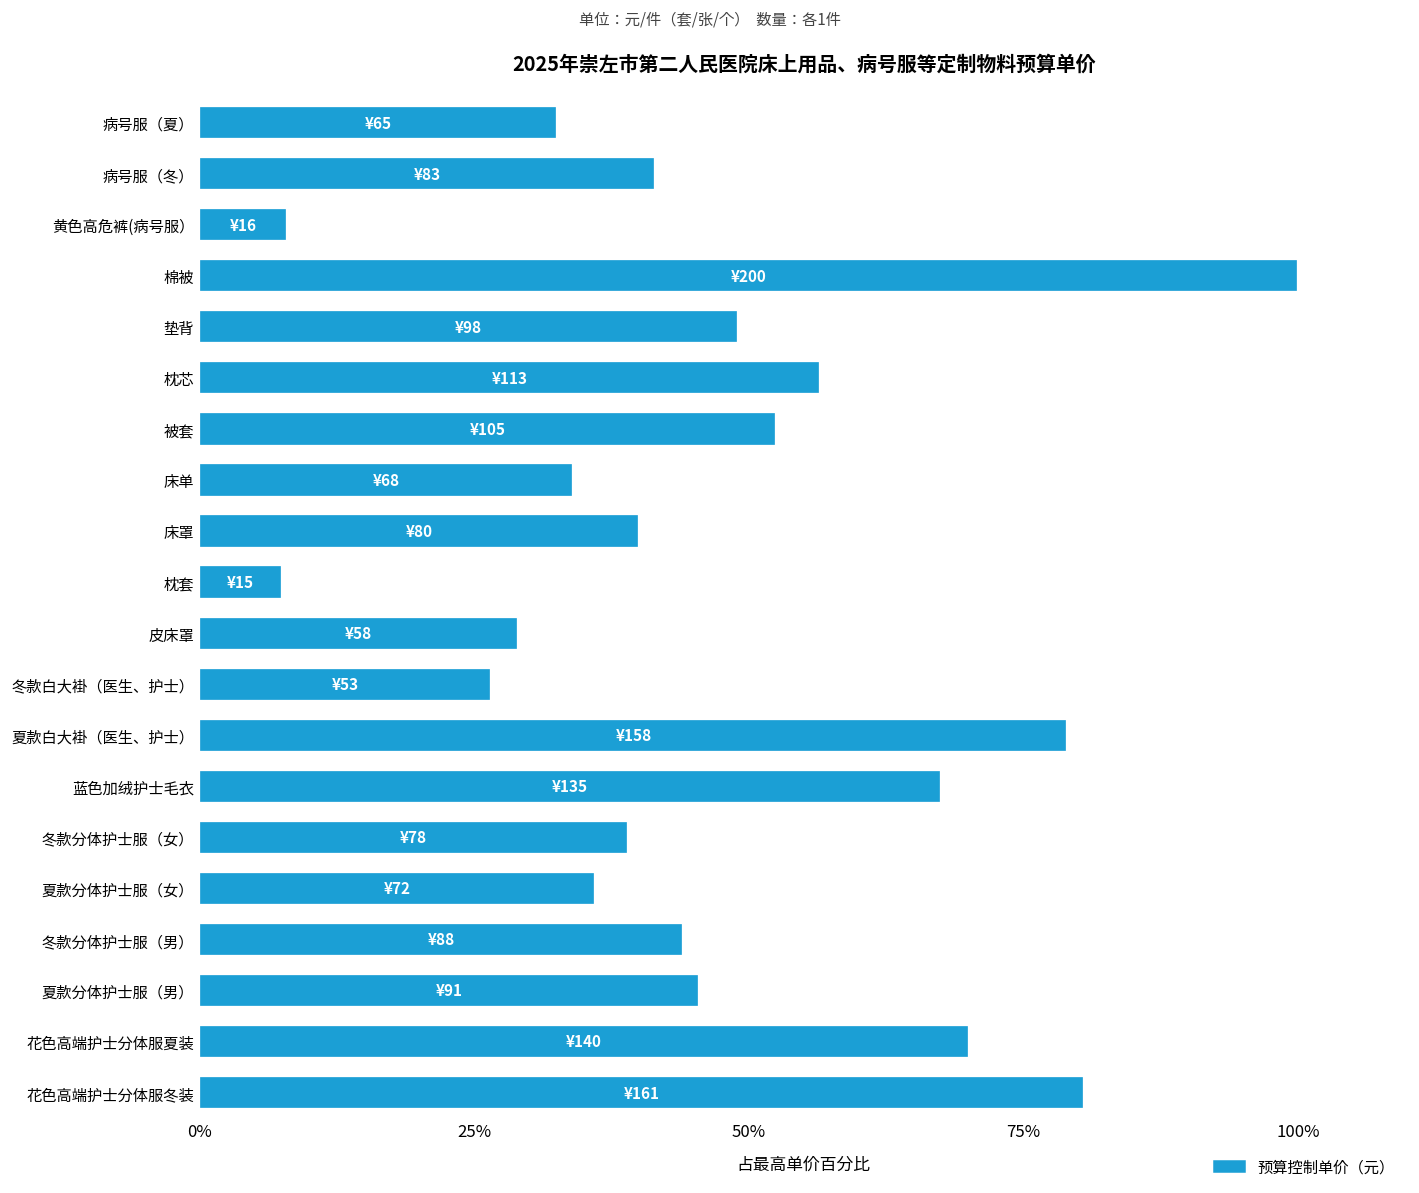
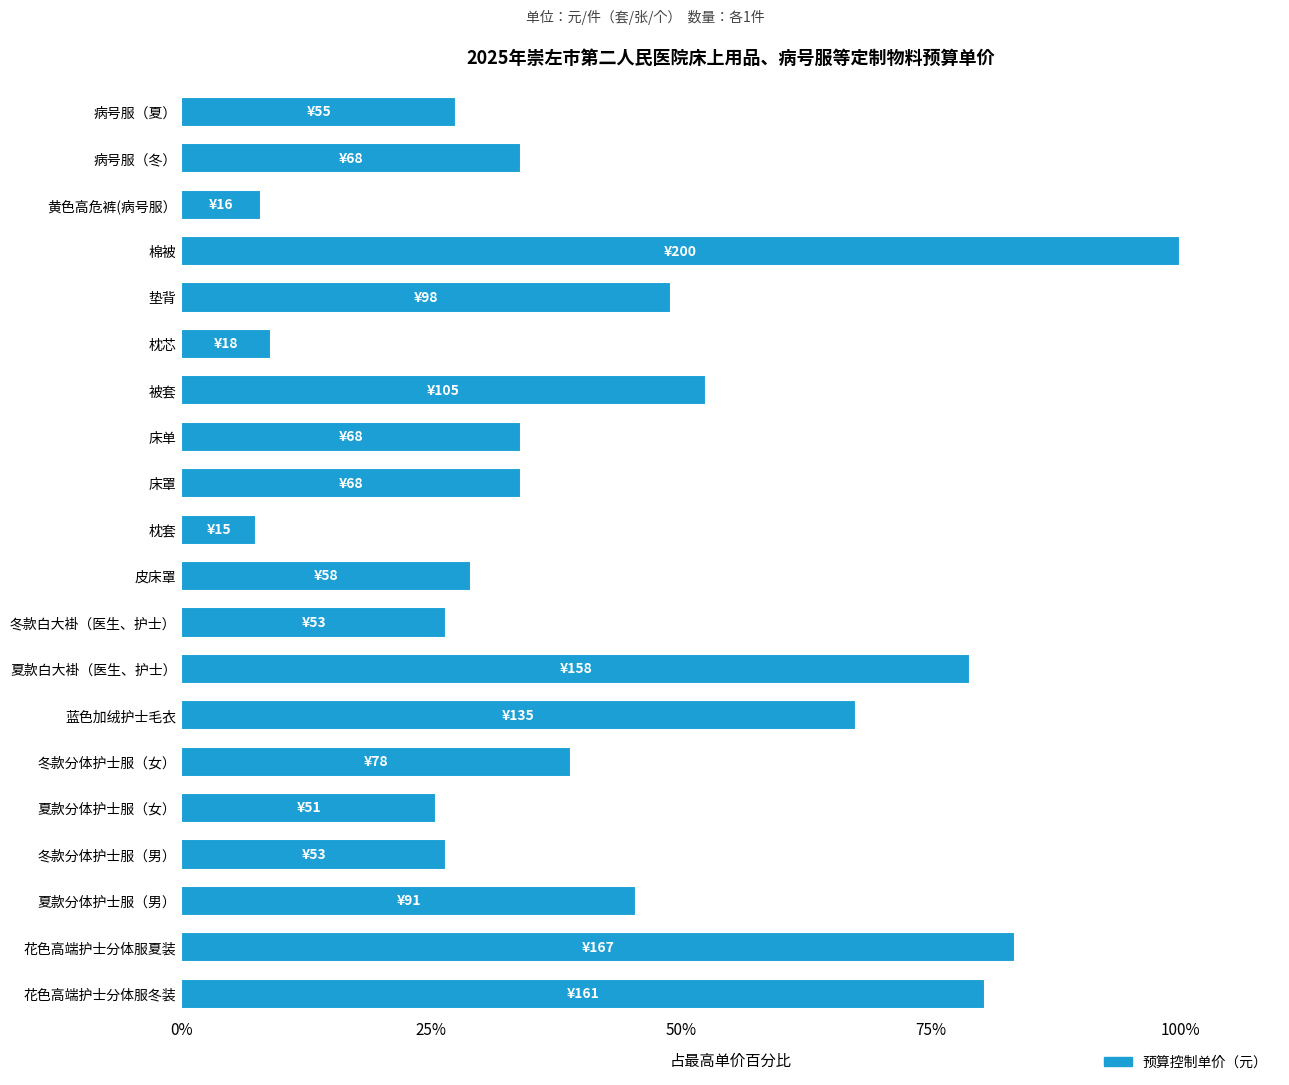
病号服（夏）: ¥65 -> ¥55
病号服（冬）: ¥83 -> ¥68
枕芯: ¥113 -> ¥18
床罩: ¥80 -> ¥68
夏款分体护士服（女）: ¥72 -> ¥51
冬款分体护士服（男）: ¥88 -> ¥53
花色高端护士分体服夏装: ¥140 -> ¥167
